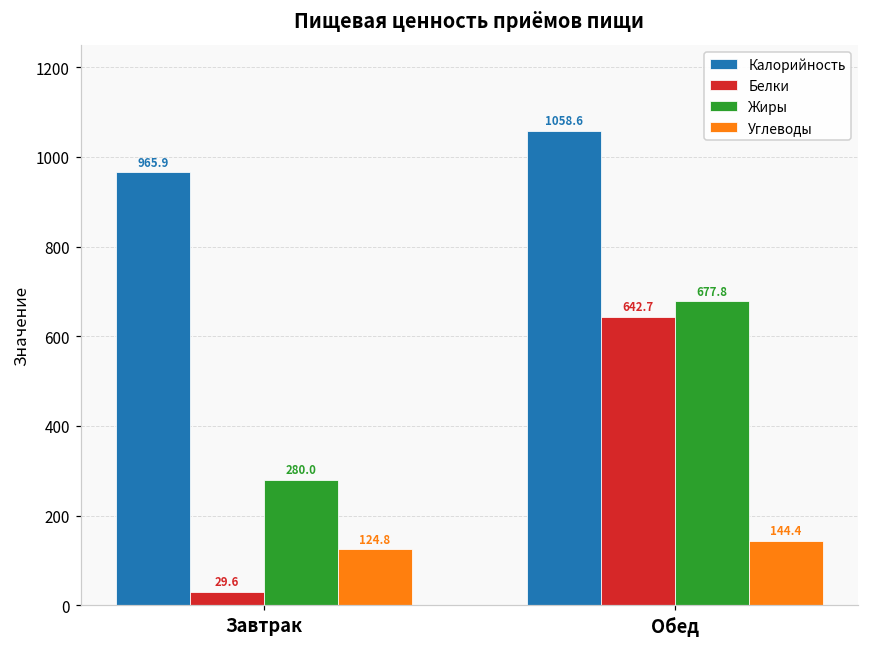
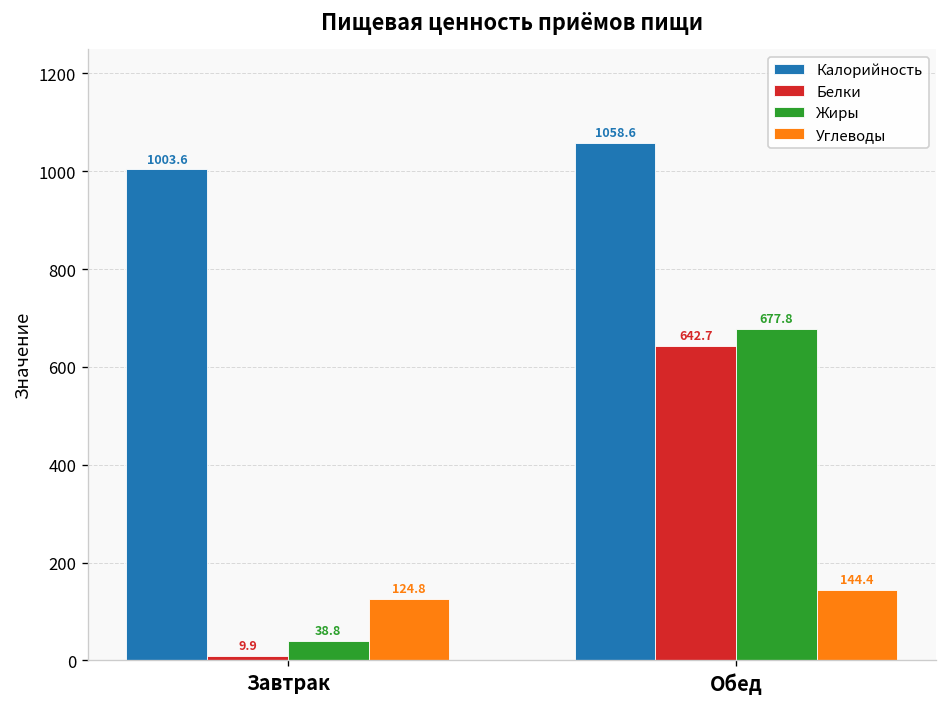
Калорийность, Завтрак: 965.9 -> 1003.6
Белки, Завтрак: 29.6 -> 9.9
Жиры, Завтрак: 280.0 -> 38.8
